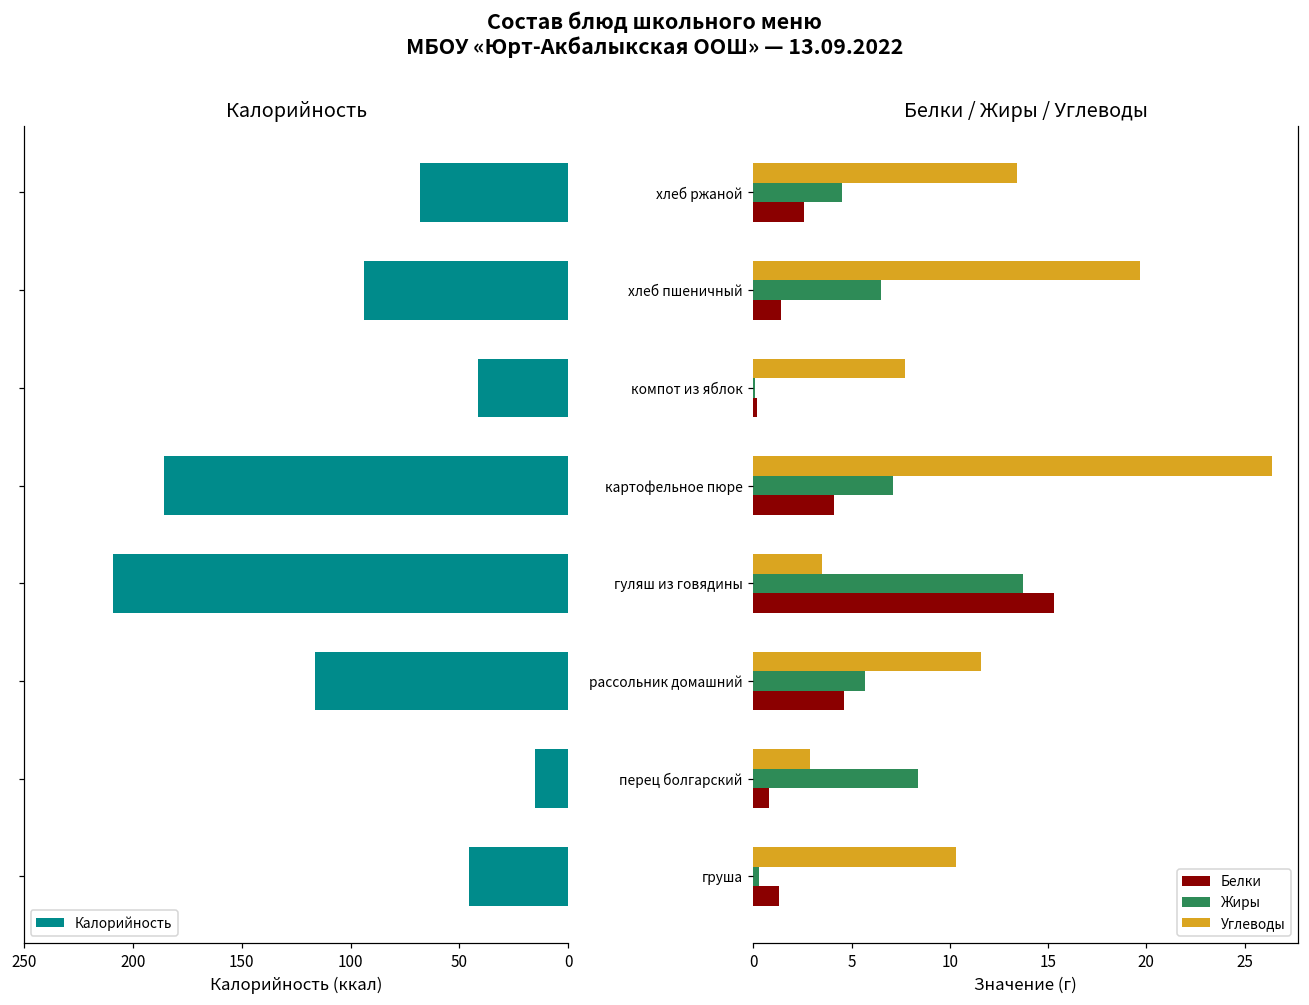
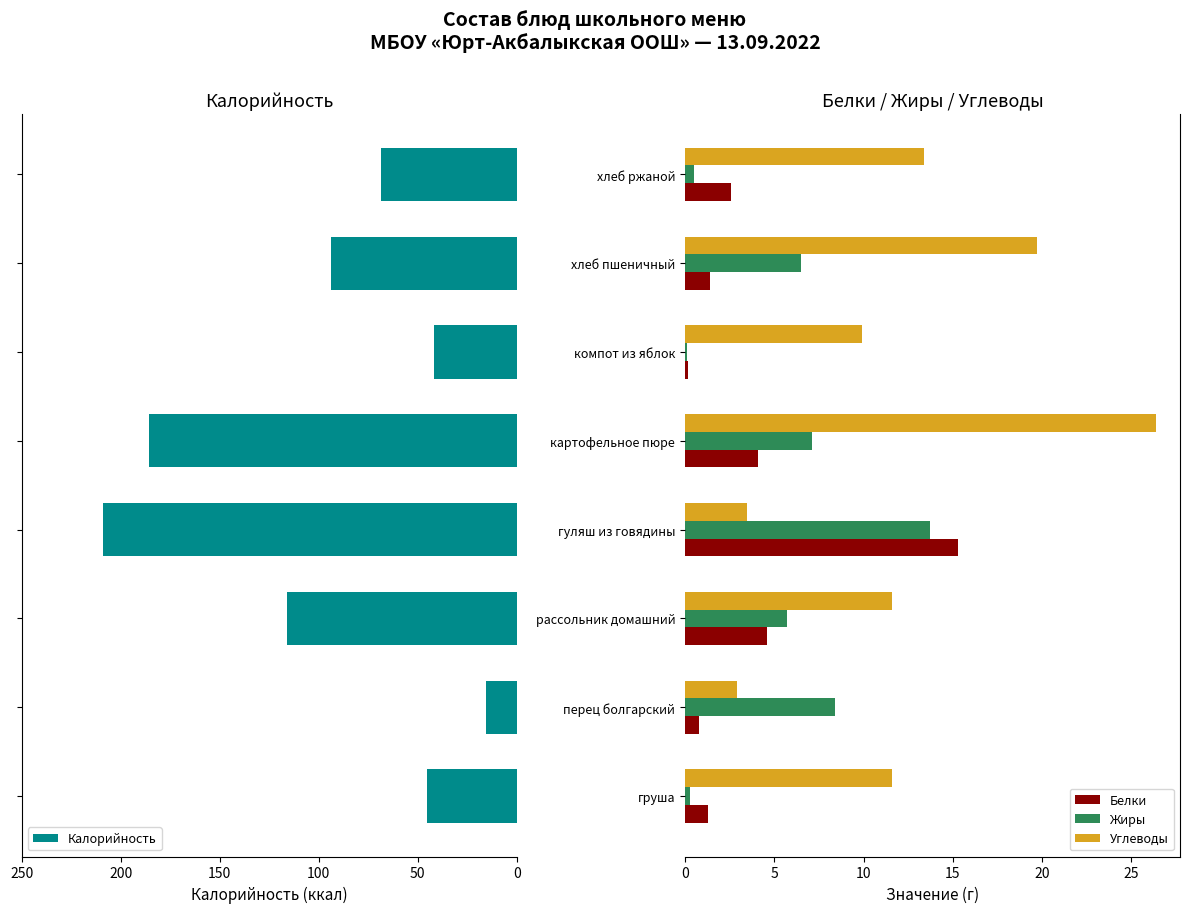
Белки / Жиры / Углеводы, Жиры, хлеб ржаной: 4.5 -> 0.5
Белки / Жиры / Углеводы, Углеводы, компот из яблок: 7.7 -> 9.9
Белки / Жиры / Углеводы, Углеводы, груша: 10.3 -> 11.6
